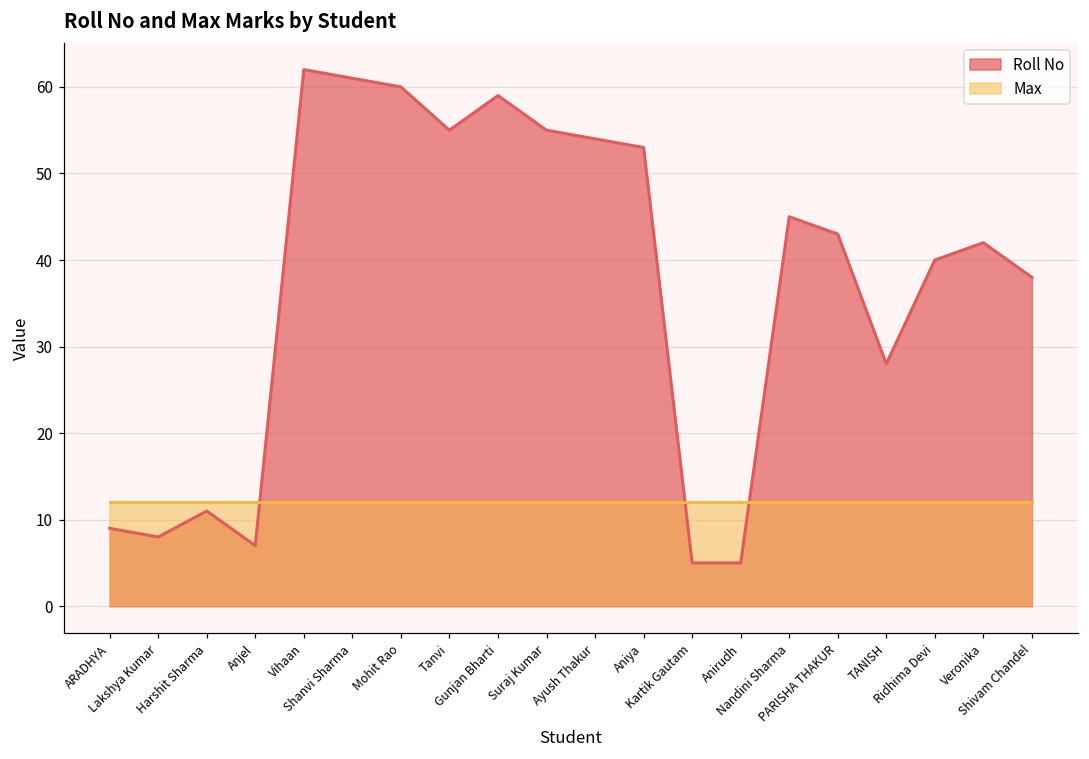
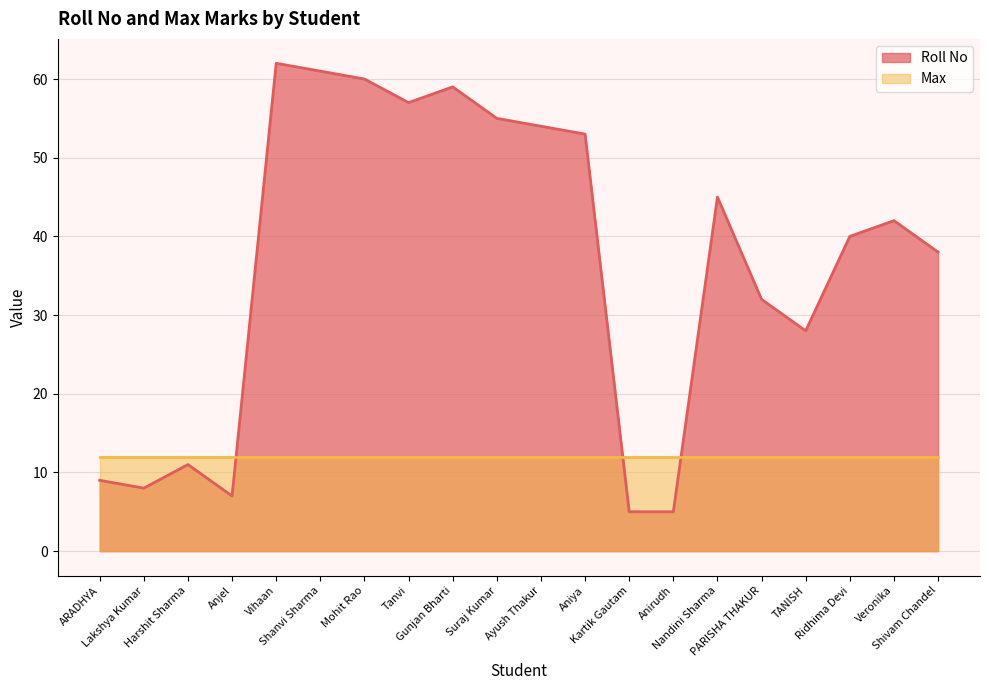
Roll No, Tanvi: 55 -> 57
Roll No, PARISHA THAKUR: 43 -> 32
